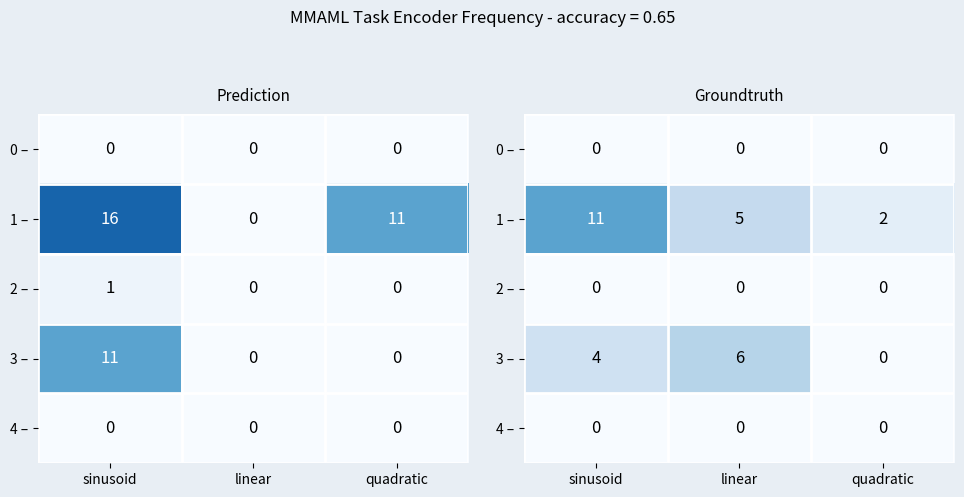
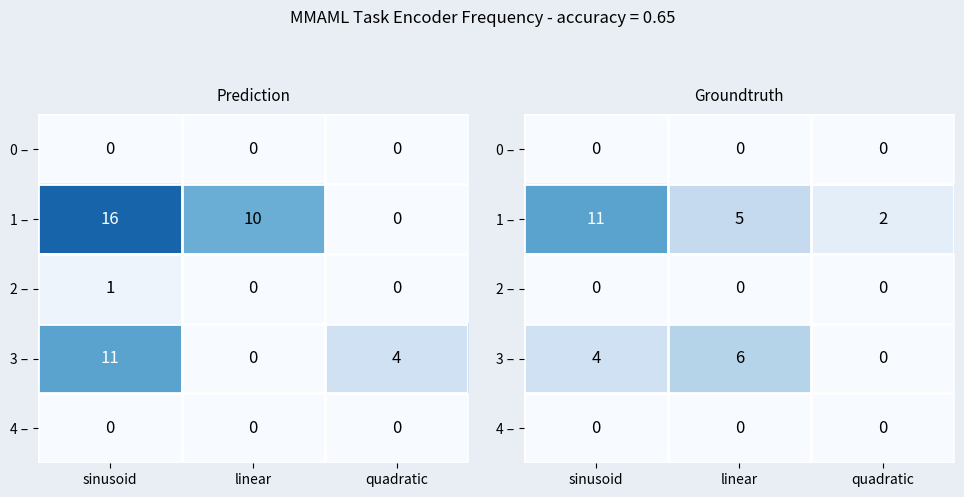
Prediction, 1 –, linear: 0 -> 10
Prediction, 1 –, quadratic: 11 -> 0
Prediction, 3 –, quadratic: 0 -> 4
